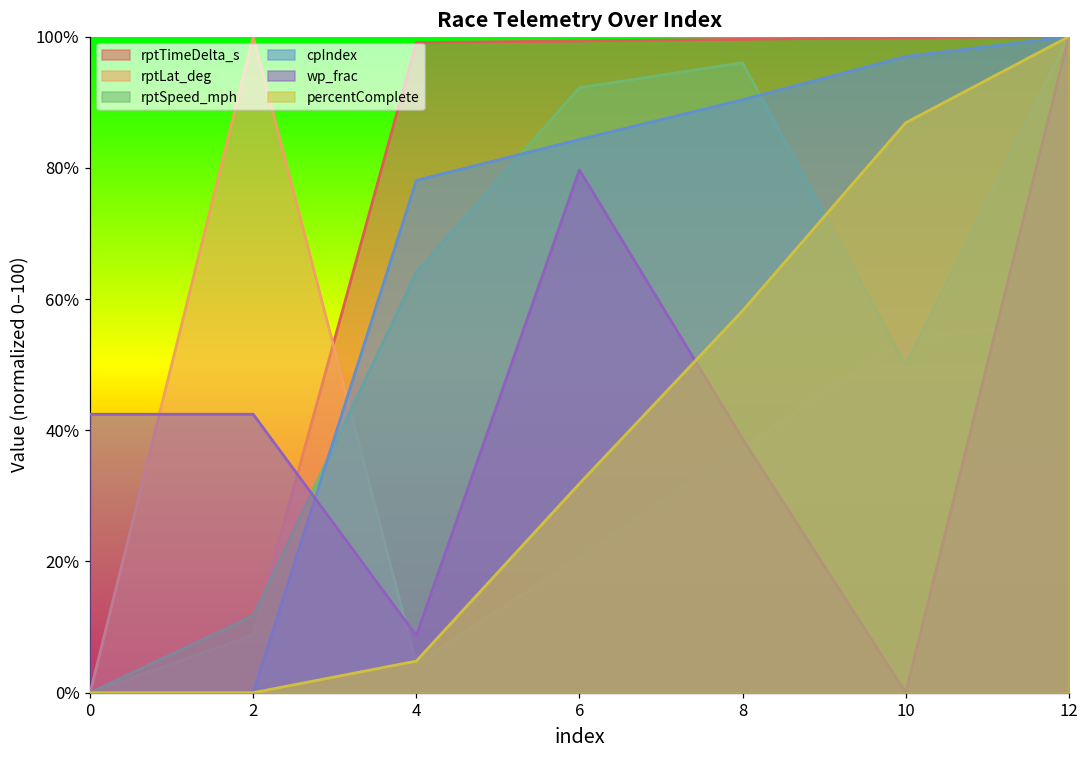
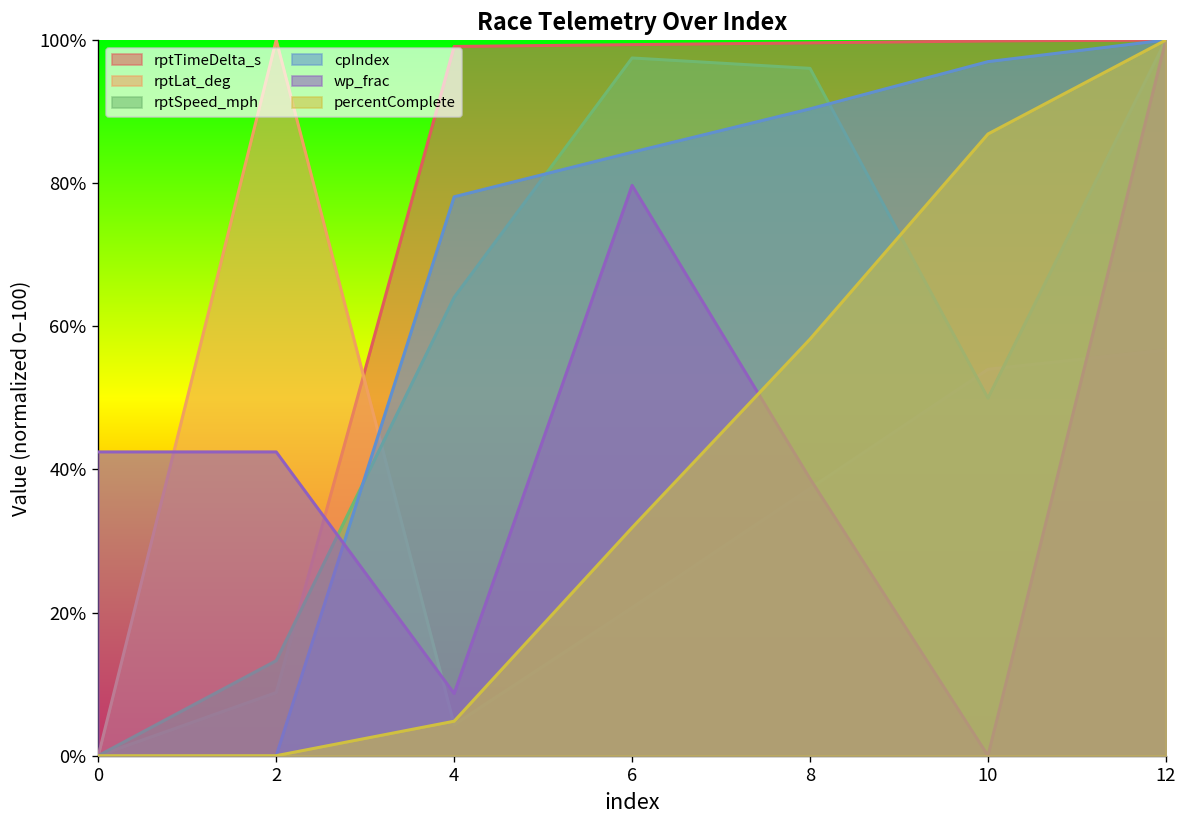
rptSpeed_mph, 2: 12% -> 13%
rptSpeed_mph, 6: 92% -> 97%
